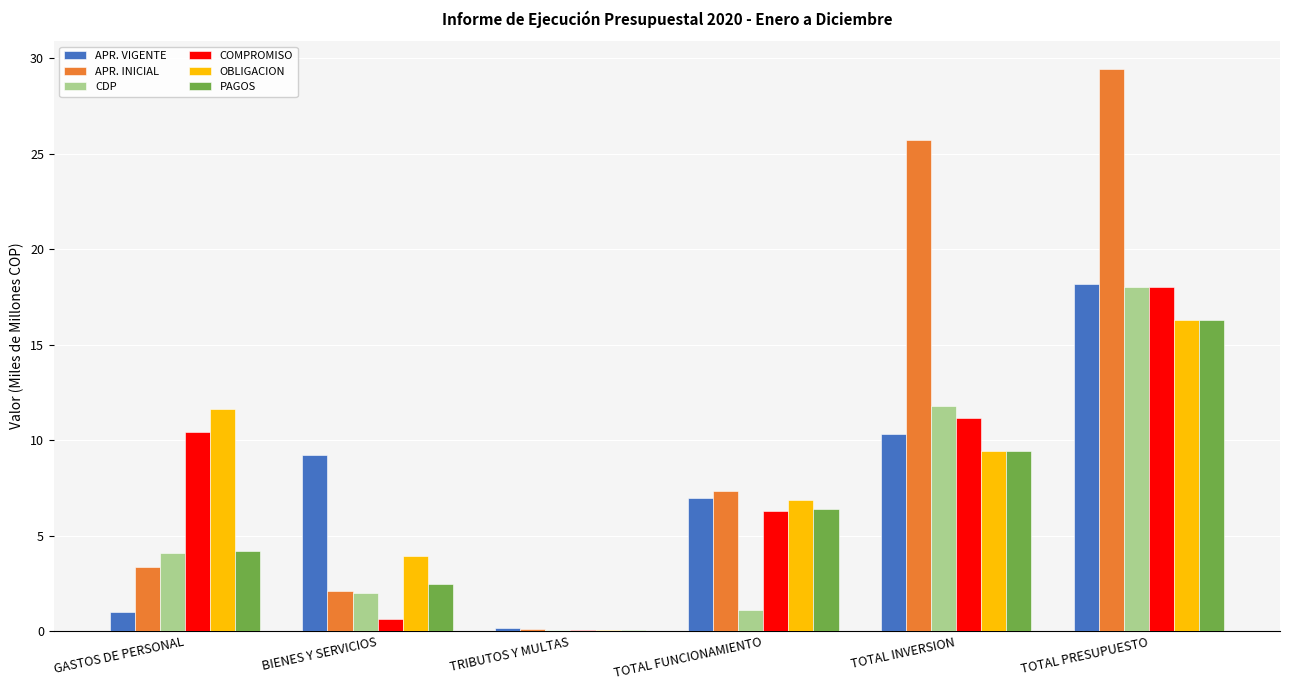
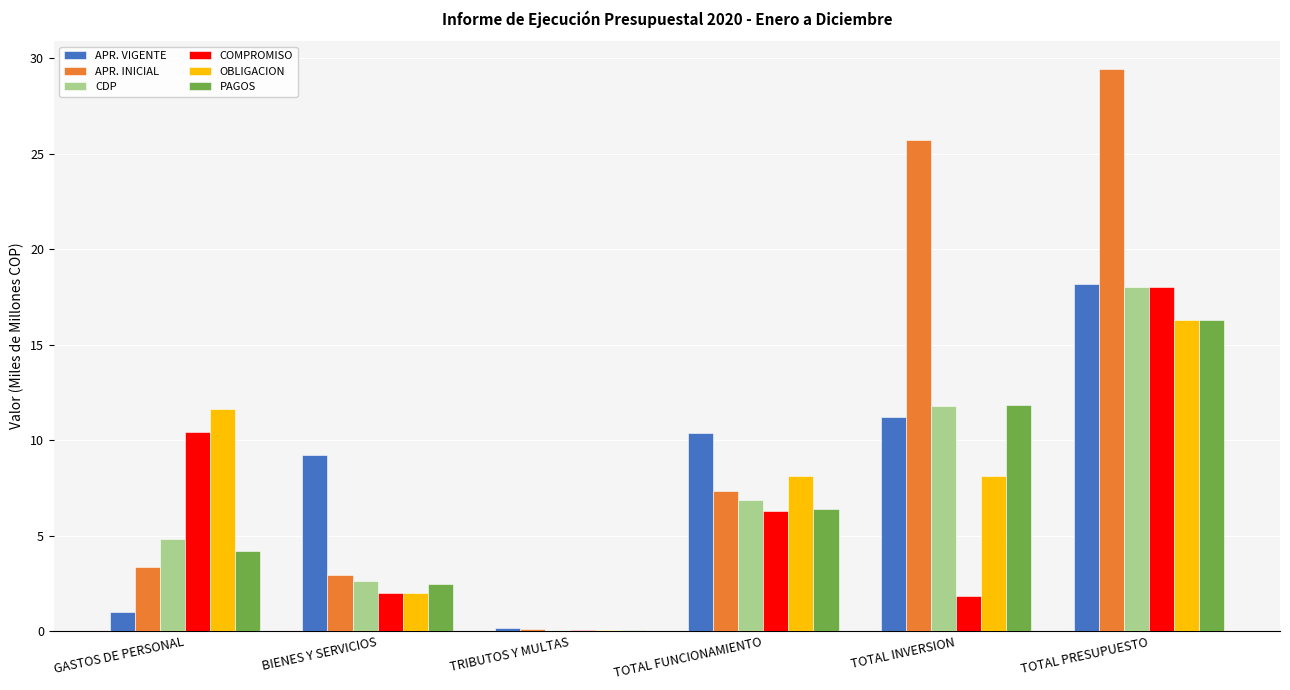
CDP, GASTOS DE PERSONAL: 4.1 -> 4.8
APR. INICIAL, BIENES Y SERVICIOS: 2.1 -> 2.9
CDP, BIENES Y SERVICIOS: 2.0 -> 2.6
COMPROMISO, BIENES Y SERVICIOS: 0.6 -> 2.0
OBLIGACION, BIENES Y SERVICIOS: 4.0 -> 2.0
APR. VIGENTE, TOTAL FUNCIONAMIENTO: 7.0 -> 10.4
CDP, TOTAL FUNCIONAMIENTO: 1.1 -> 6.9
OBLIGACION, TOTAL FUNCIONAMIENTO: 6.8 -> 8.1
APR. VIGENTE, TOTAL INVERSION: 10.3 -> 11.2
COMPROMISO, TOTAL INVERSION: 11.2 -> 1.8
OBLIGACION, TOTAL INVERSION: 9.5 -> 8.1
PAGOS, TOTAL INVERSION: 9.5 -> 11.8
